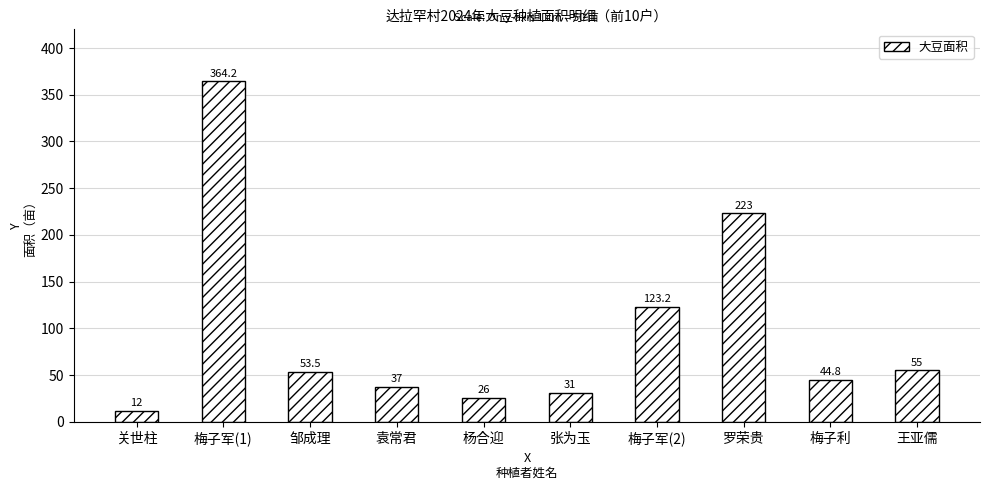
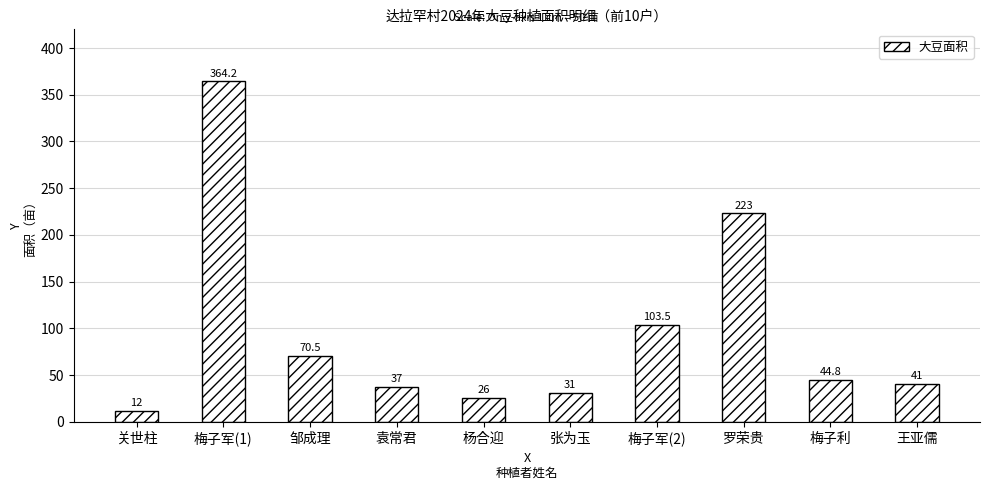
邹成理: 53.5 -> 70.5
梅子军(2): 123.2 -> 103.5
王亚儒: 55 -> 41
